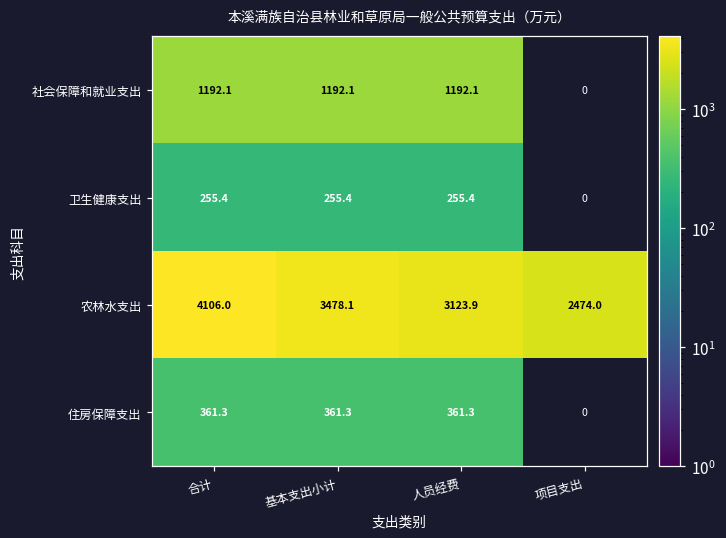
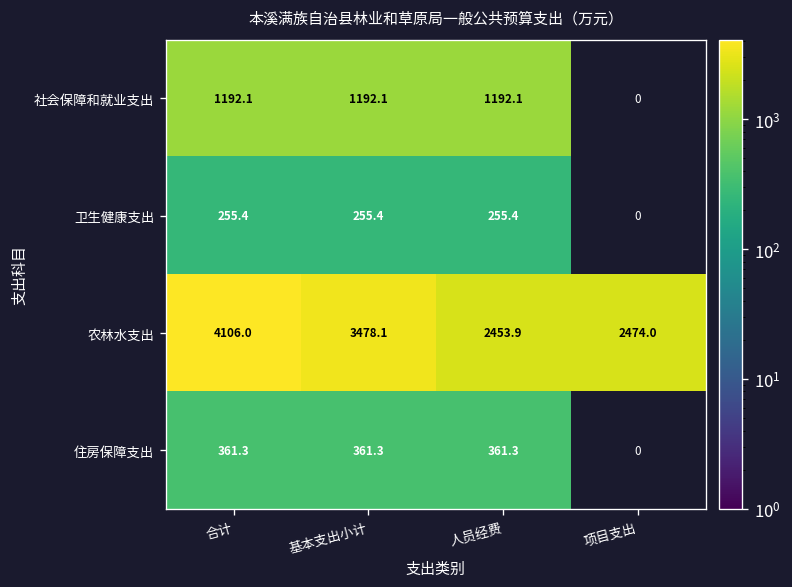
农林水支出, 人员经费: 3123.9 -> 2453.9
